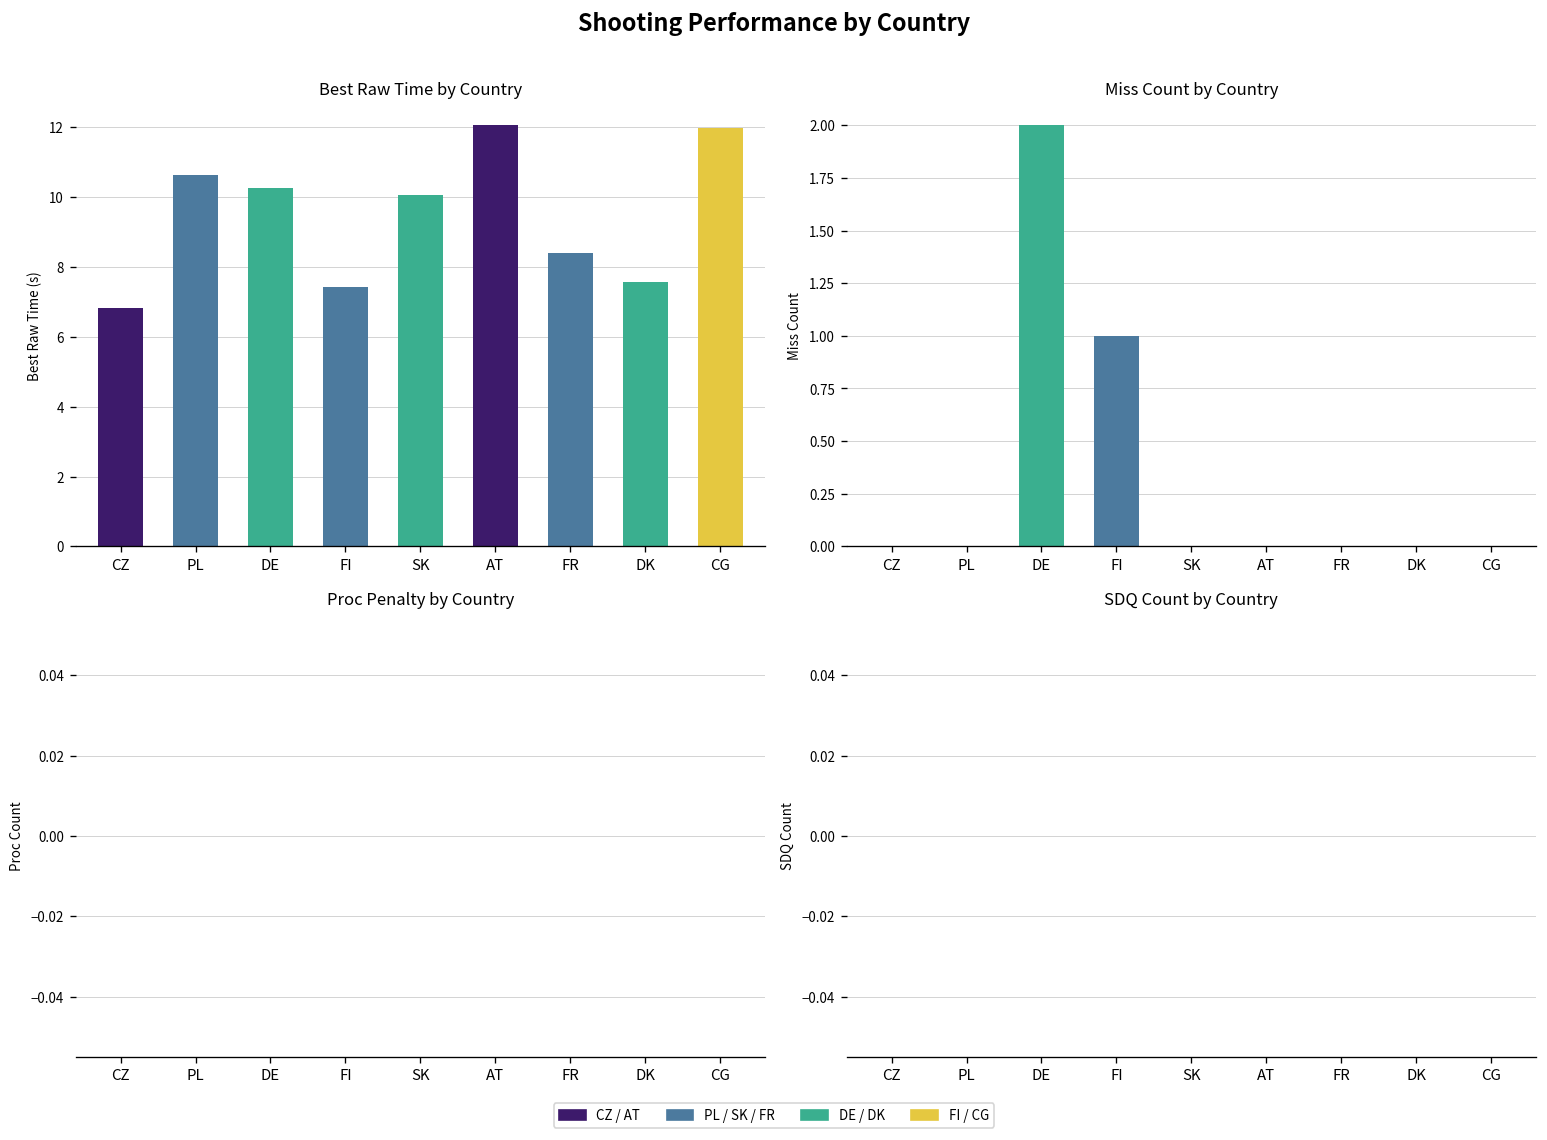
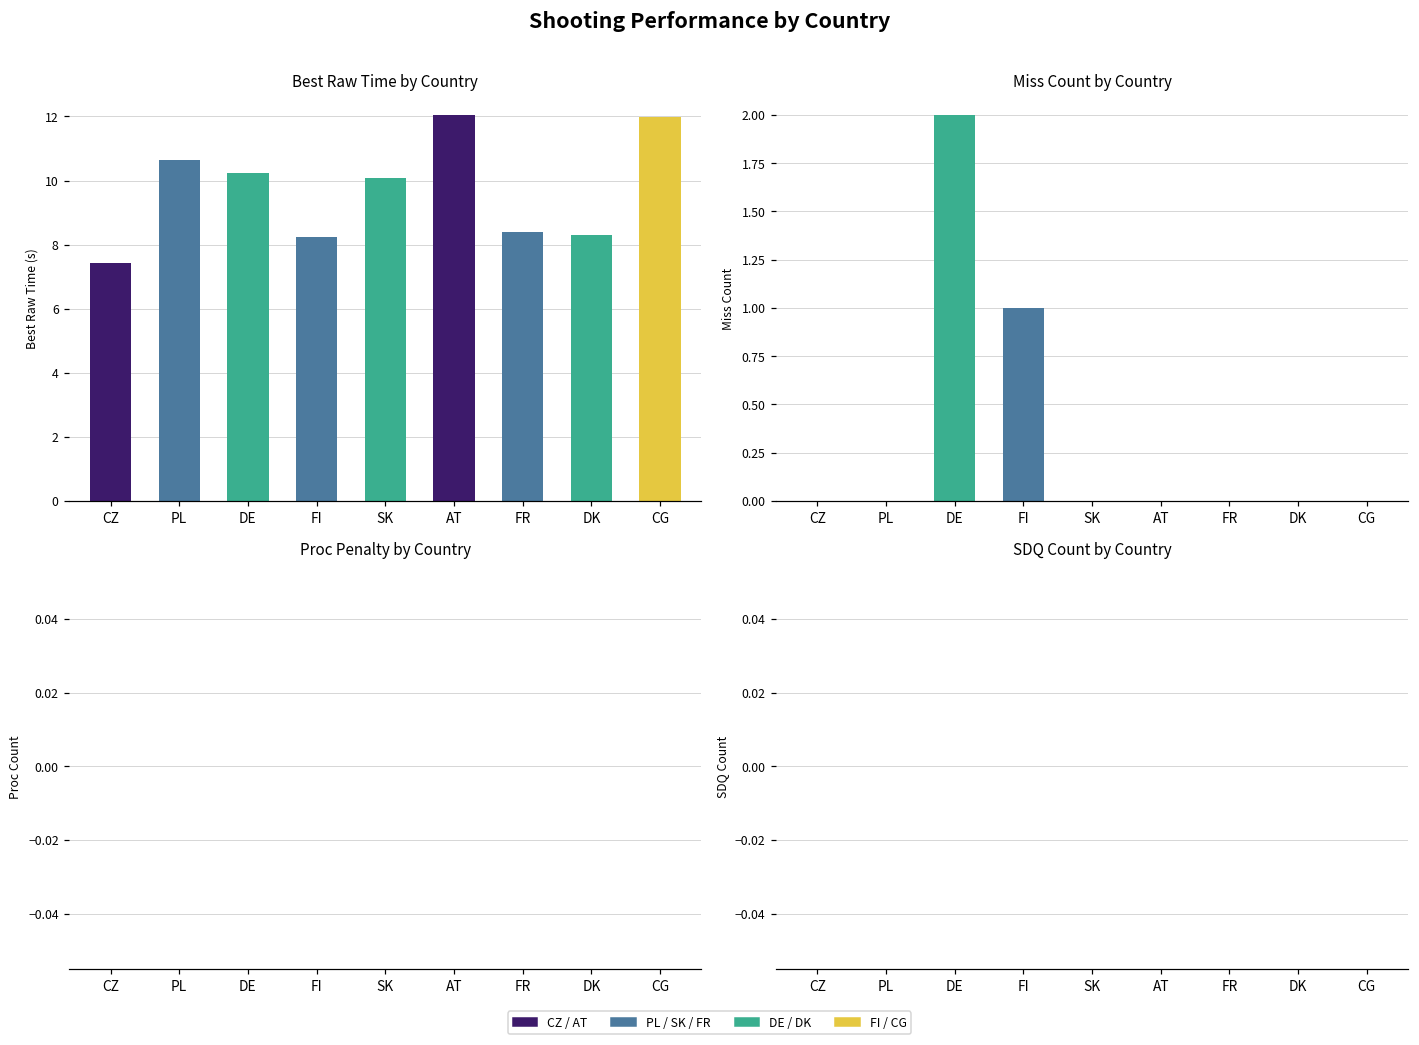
Best Raw Time by Country, CZ: 6.8 -> 7.4
Best Raw Time by Country, FI: 7.4 -> 8.2
Best Raw Time by Country, DK: 7.6 -> 8.3
